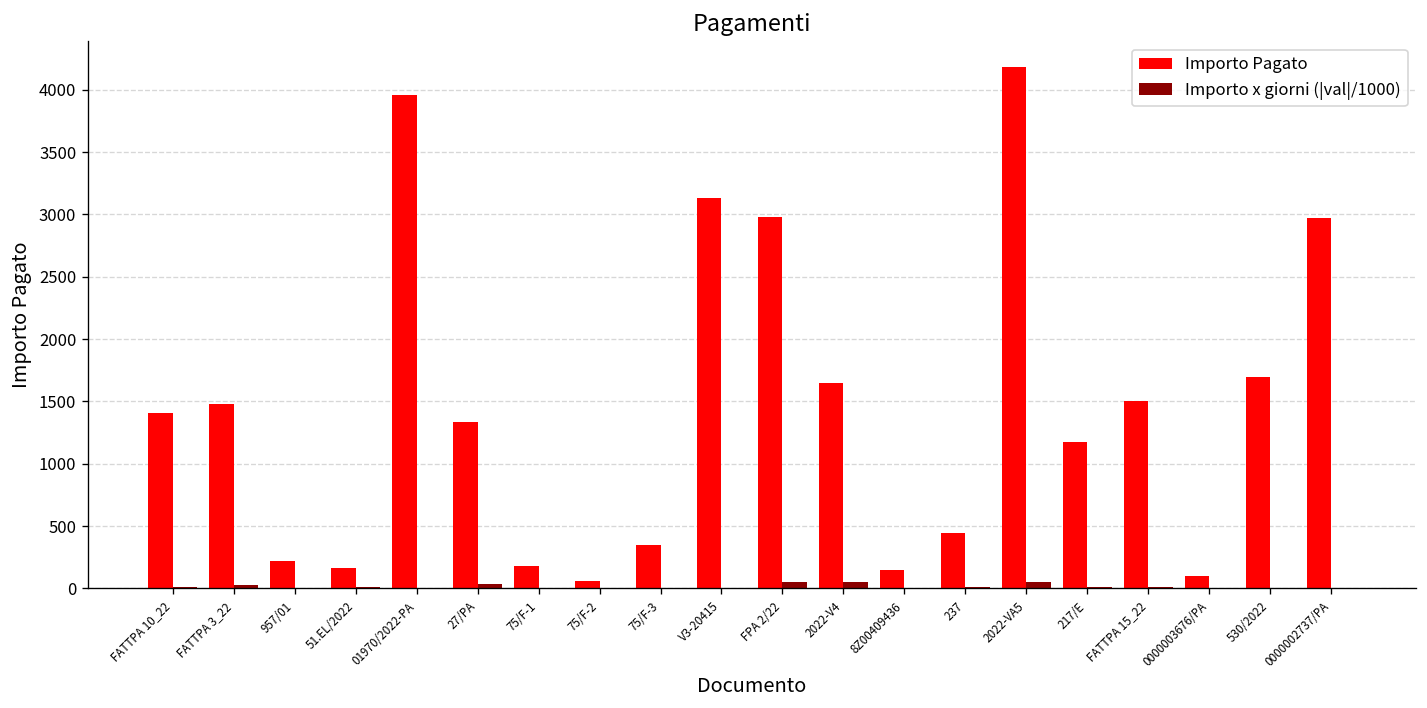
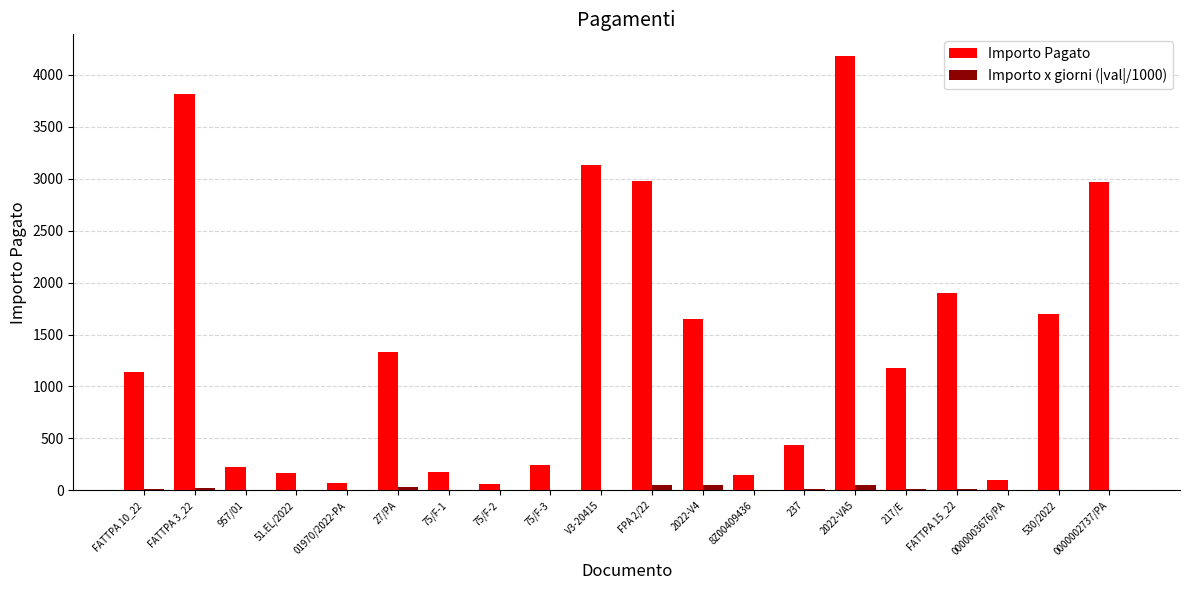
Importo Pagato, FATTPA 10_22: 1410 -> 1140
Importo Pagato, FATTPA 3_22: 1480 -> 3820
Importo Pagato, 01970/2022-PA: 3960 -> 70
Importo Pagato, 75/F-3: 350 -> 240
Importo Pagato, FATTPA 15_22: 1500 -> 1900
